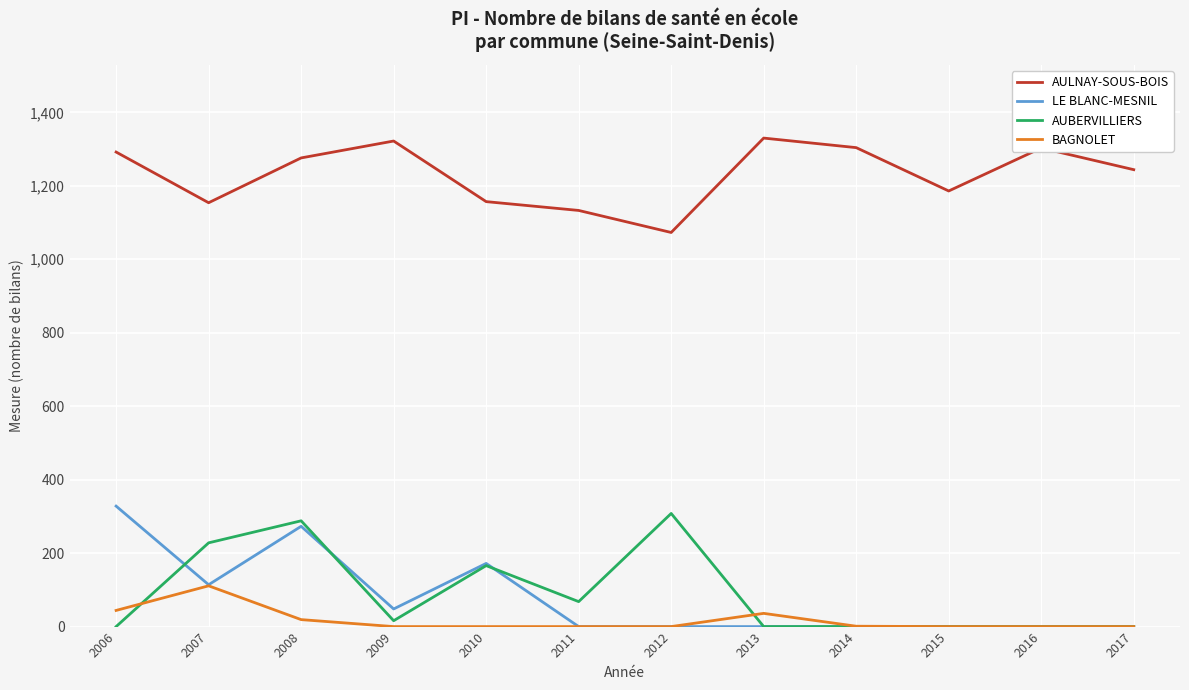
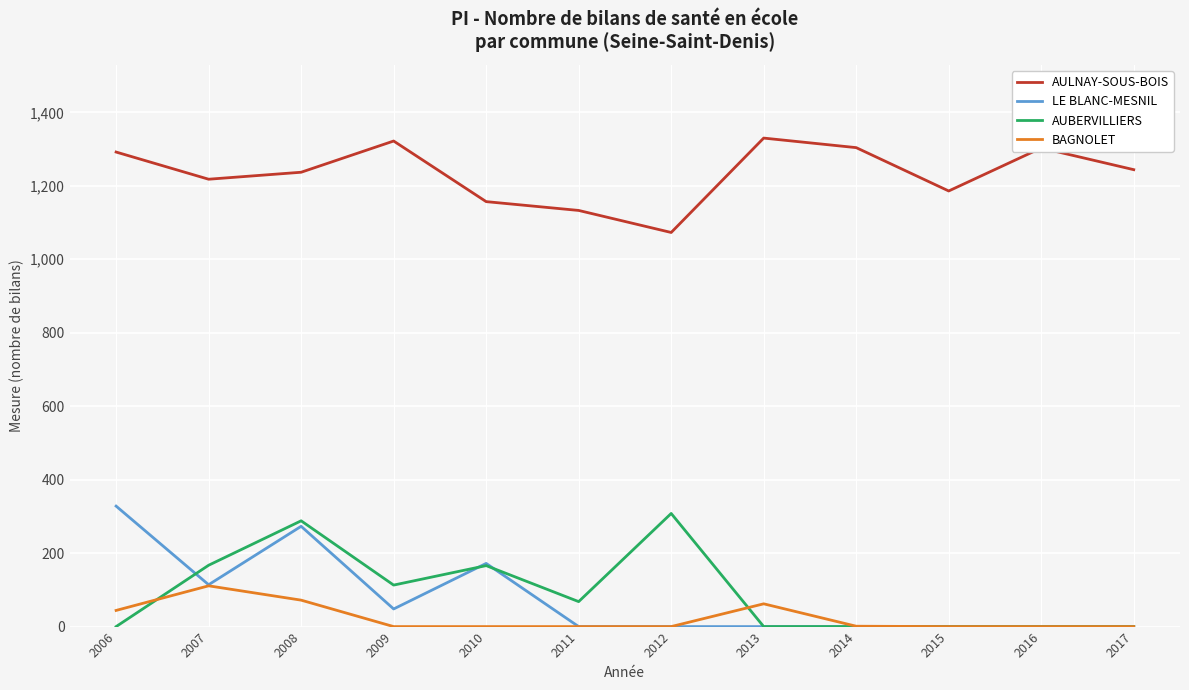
AULNAY-SOUS-BOIS, 2007: 1,150 -> 1,220
AUBERVILLIERS, 2007: 230 -> 170
AULNAY-SOUS-BOIS, 2008: 1,280 -> 1,240
BAGNOLET, 2008: 20 -> 70
AUBERVILLIERS, 2009: 20 -> 110
BAGNOLET, 2013: 40 -> 60
